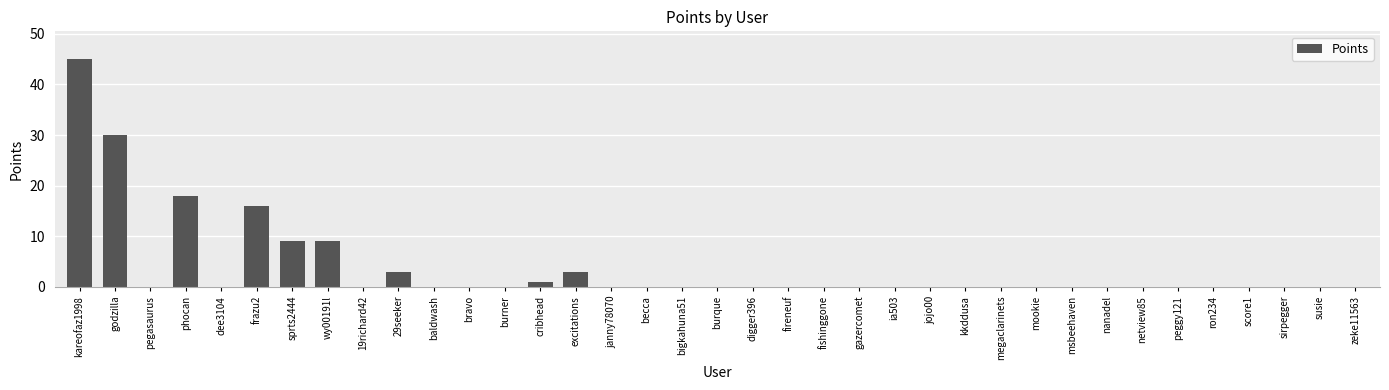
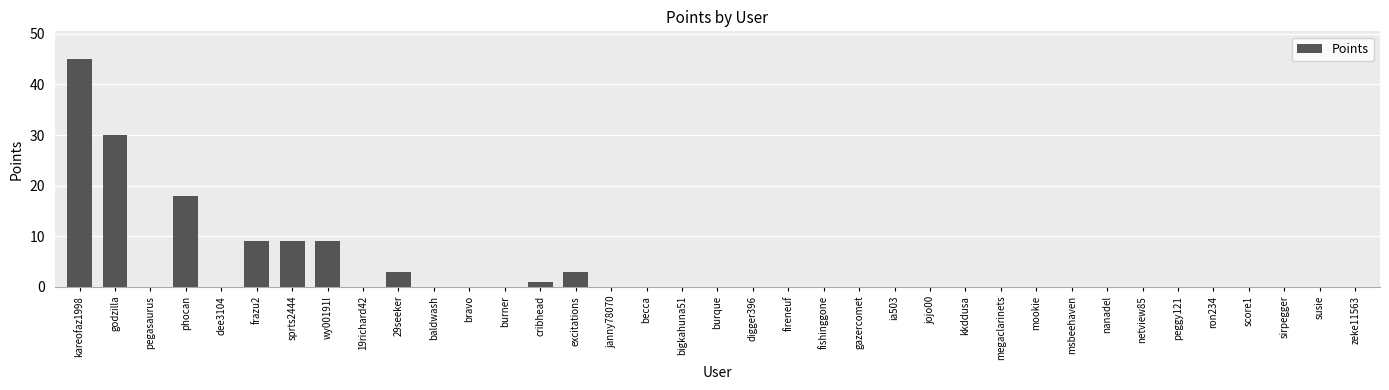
frazu2: 16 -> 9
